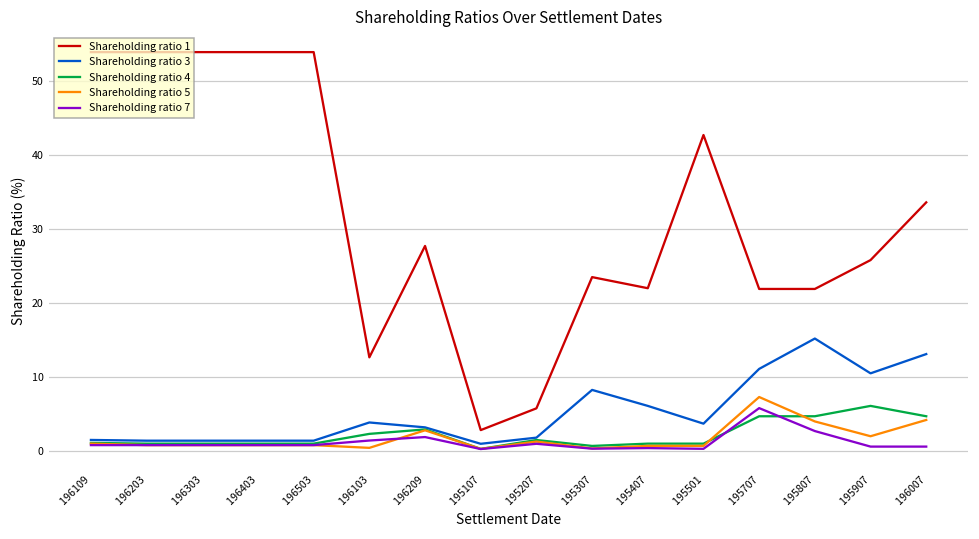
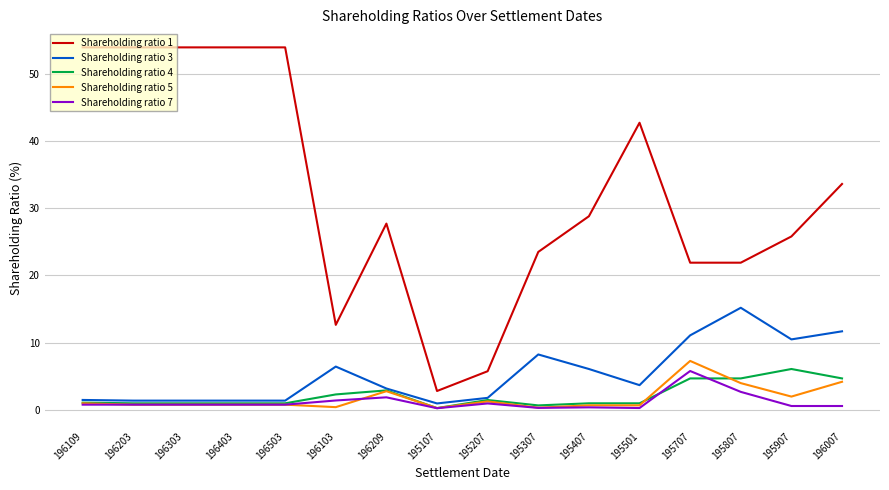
Shareholding ratio 3, 196103: 4 -> 6
Shareholding ratio 1, 195407: 22 -> 29
Shareholding ratio 3, 196007: 13 -> 12
